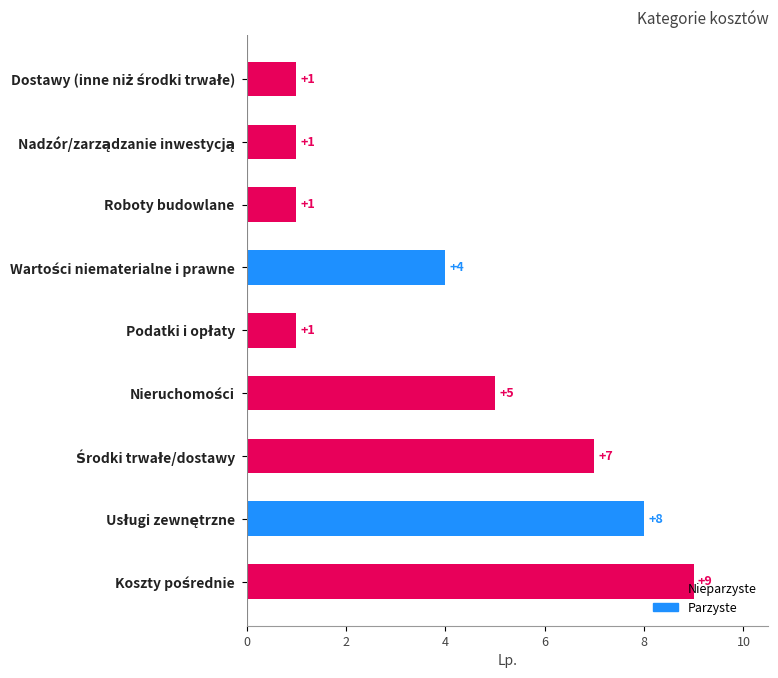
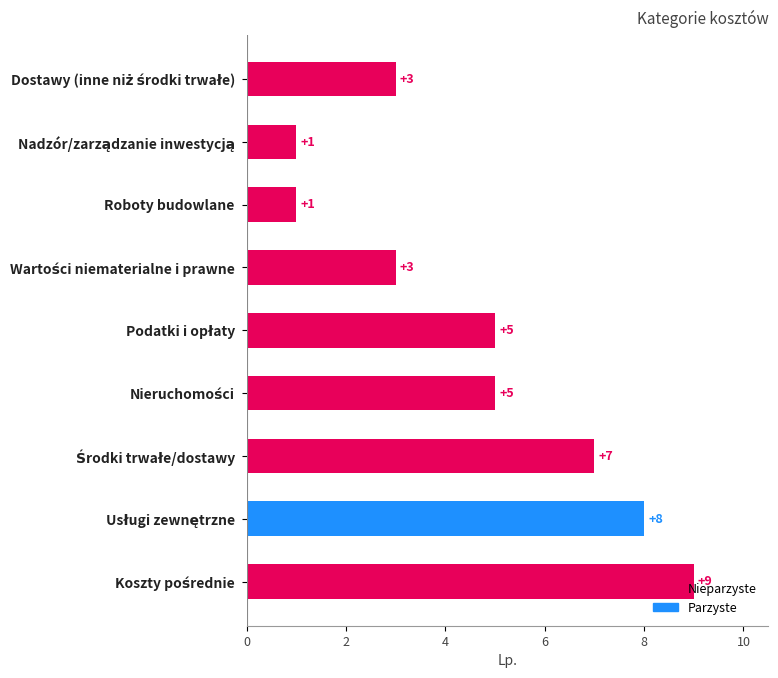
Dostawy (inne niż środki trwałe): +1 -> +3
Wartości niematerialne i prawne: +4 -> +3
Podatki i opłaty: +1 -> +5
